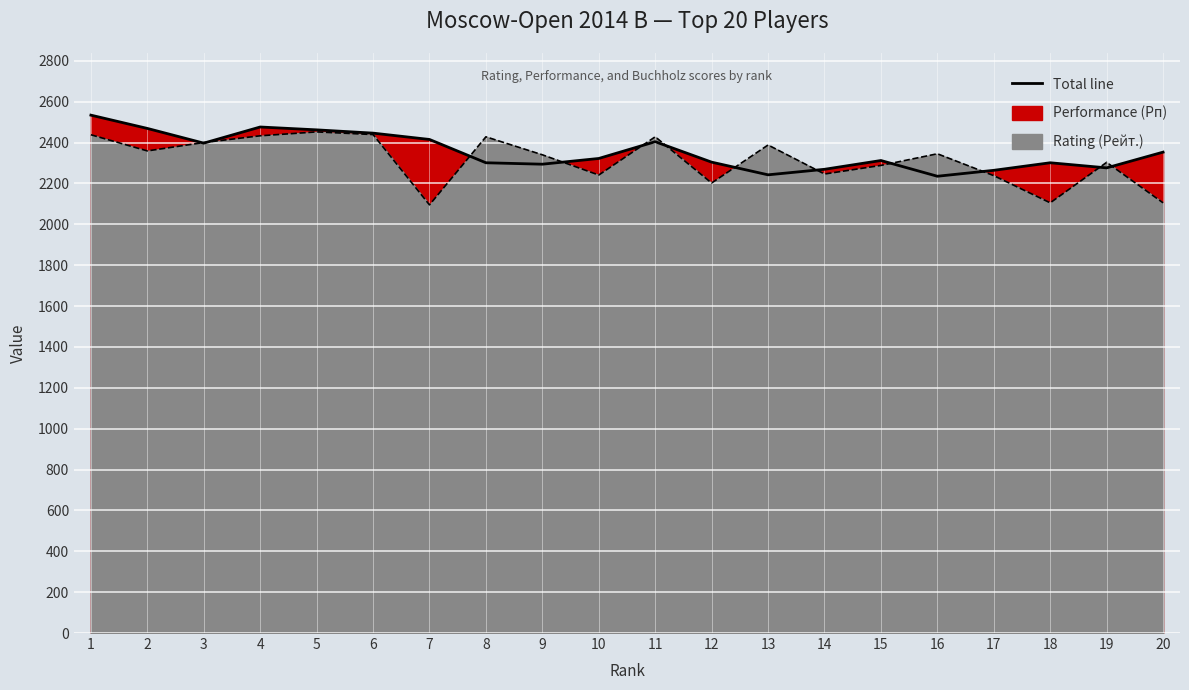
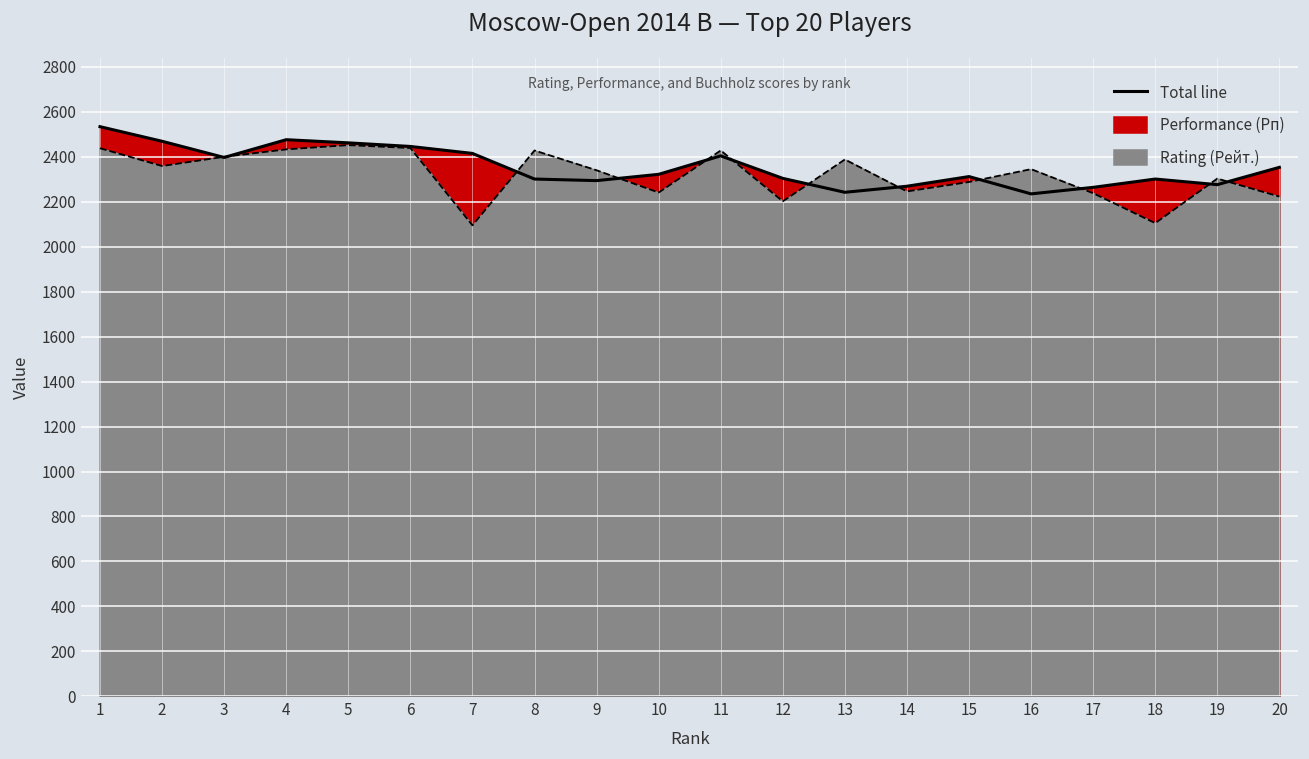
Rating (Рейт.), 20: 2110 -> 2220
